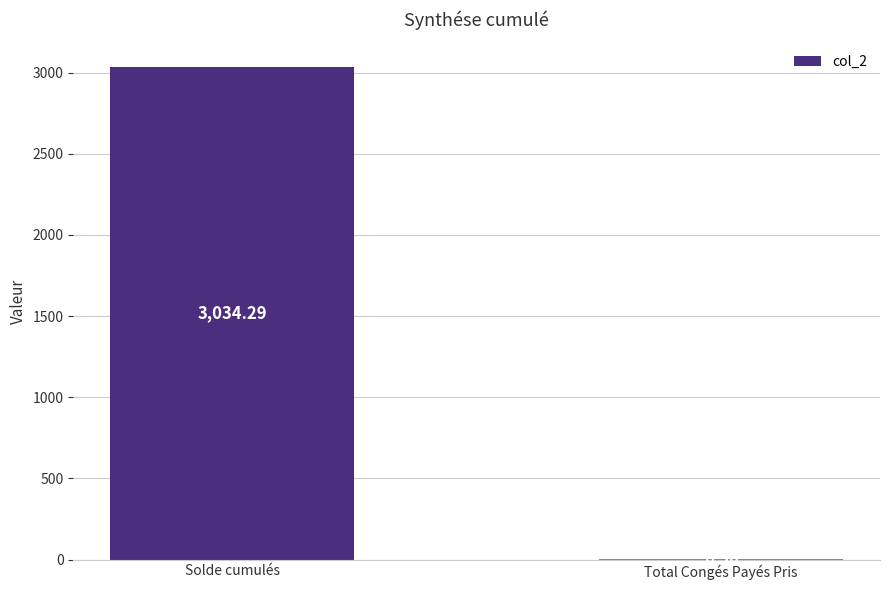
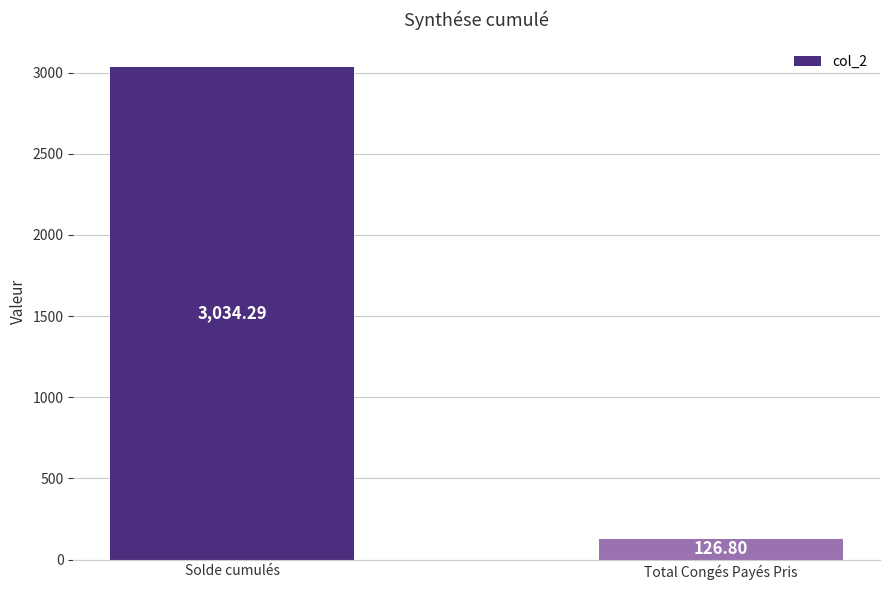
Total Congés Payés Pris: 10 -> 130
